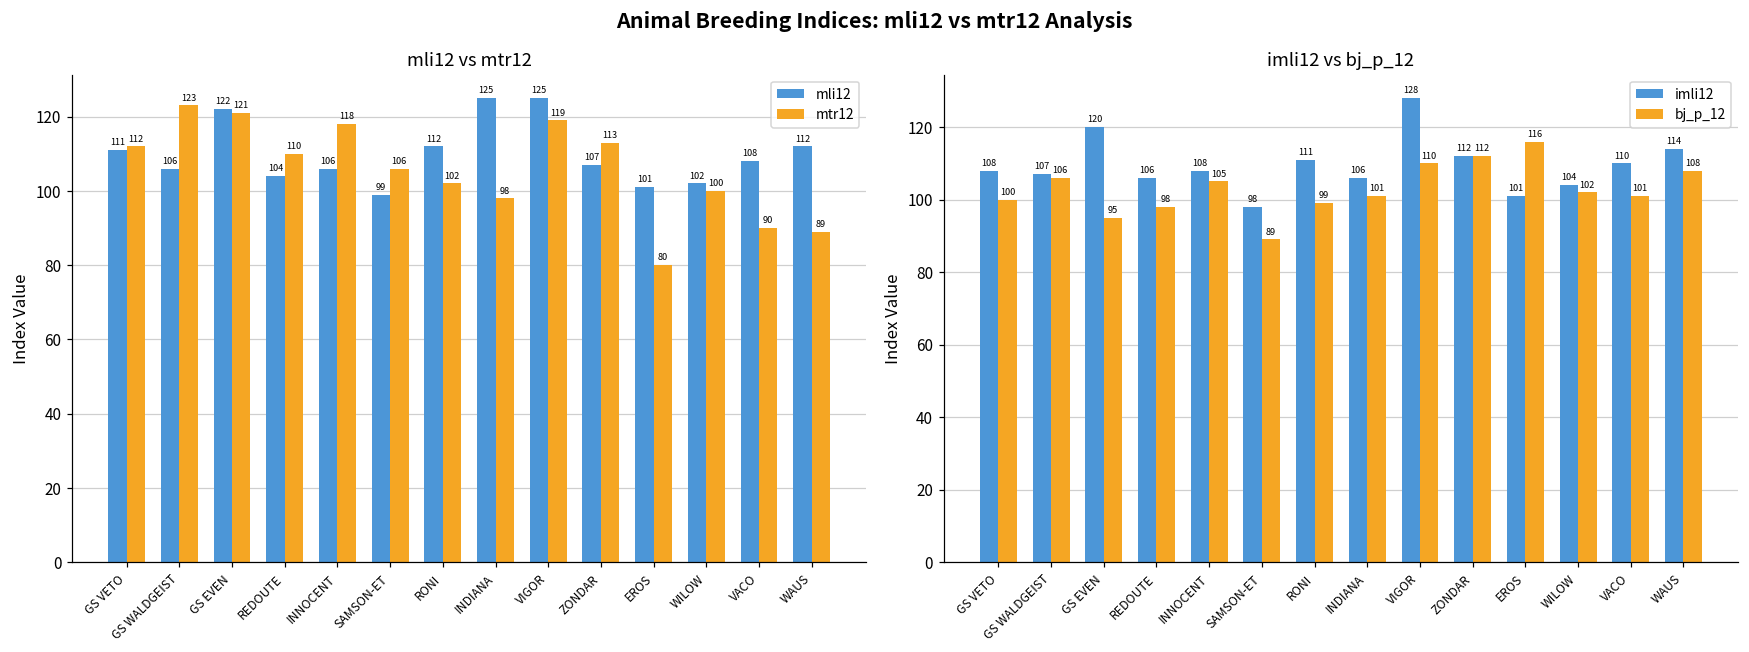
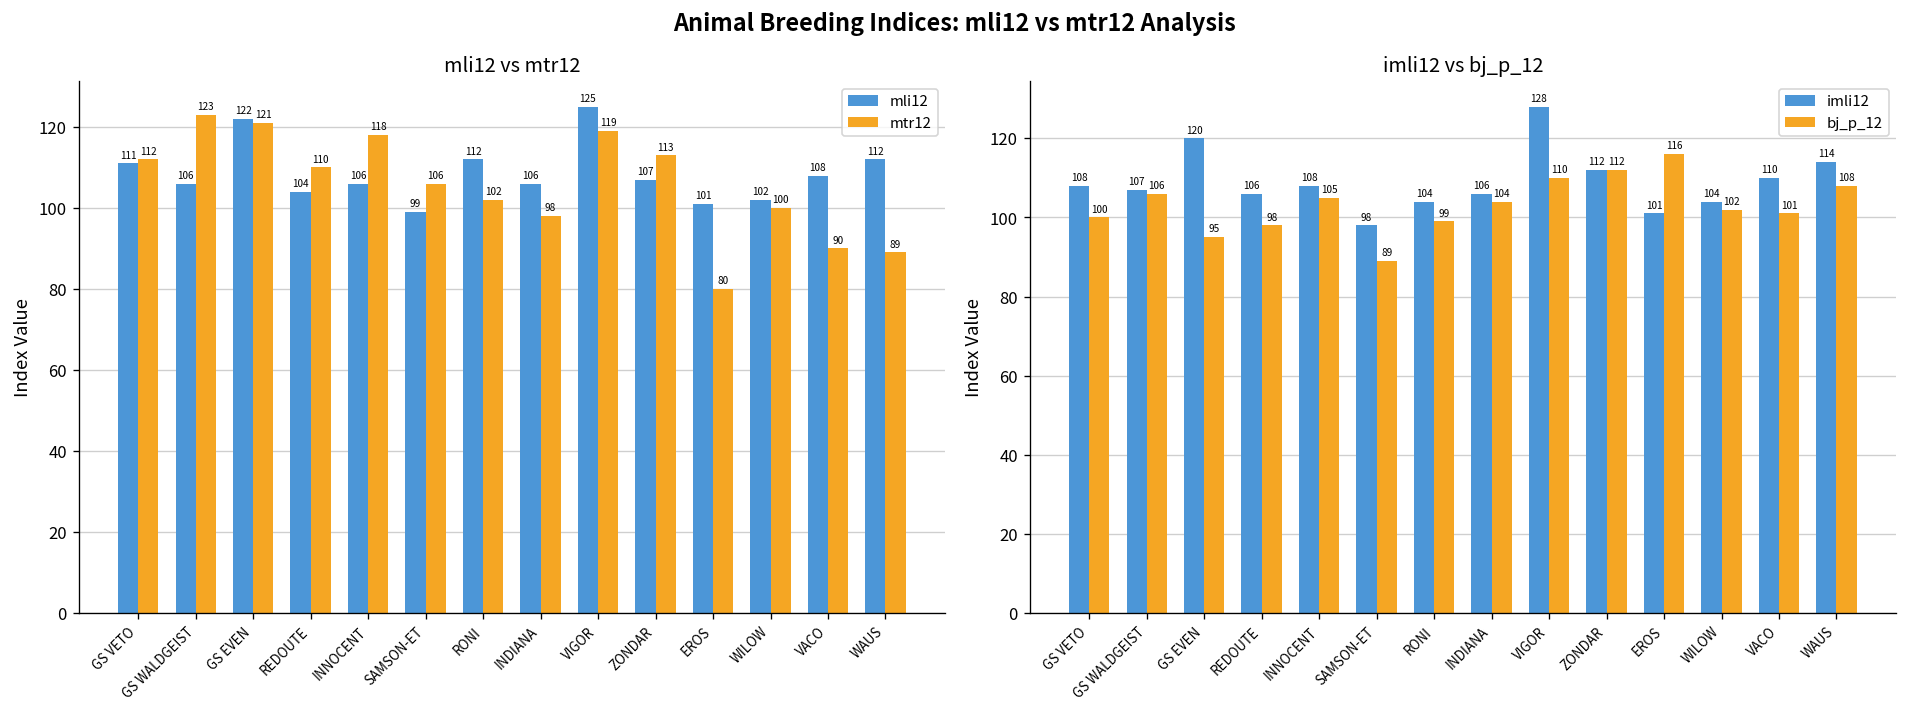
mli12 vs mtr12, mli12, INDIANA: 125 -> 106
imli12 vs bj_p_12, imli12, RONI: 111 -> 104
imli12 vs bj_p_12, bj_p_12, INDIANA: 101 -> 104
